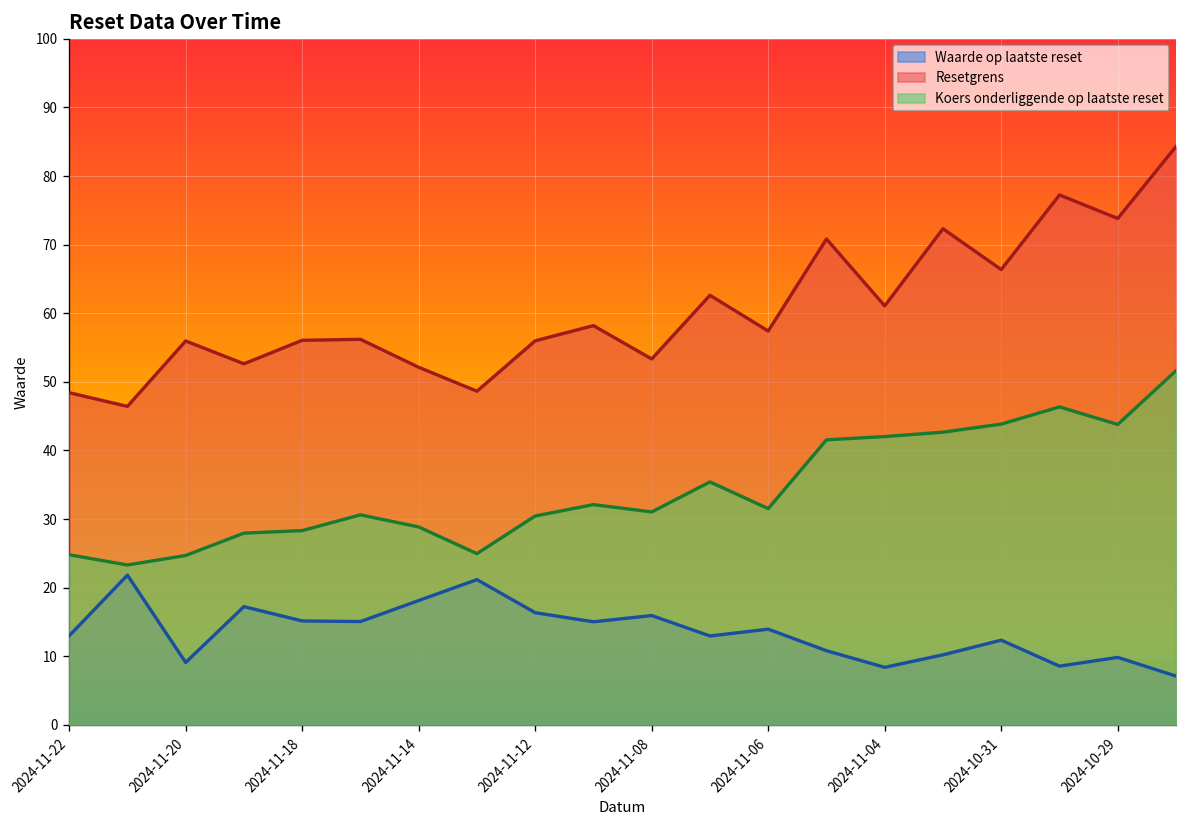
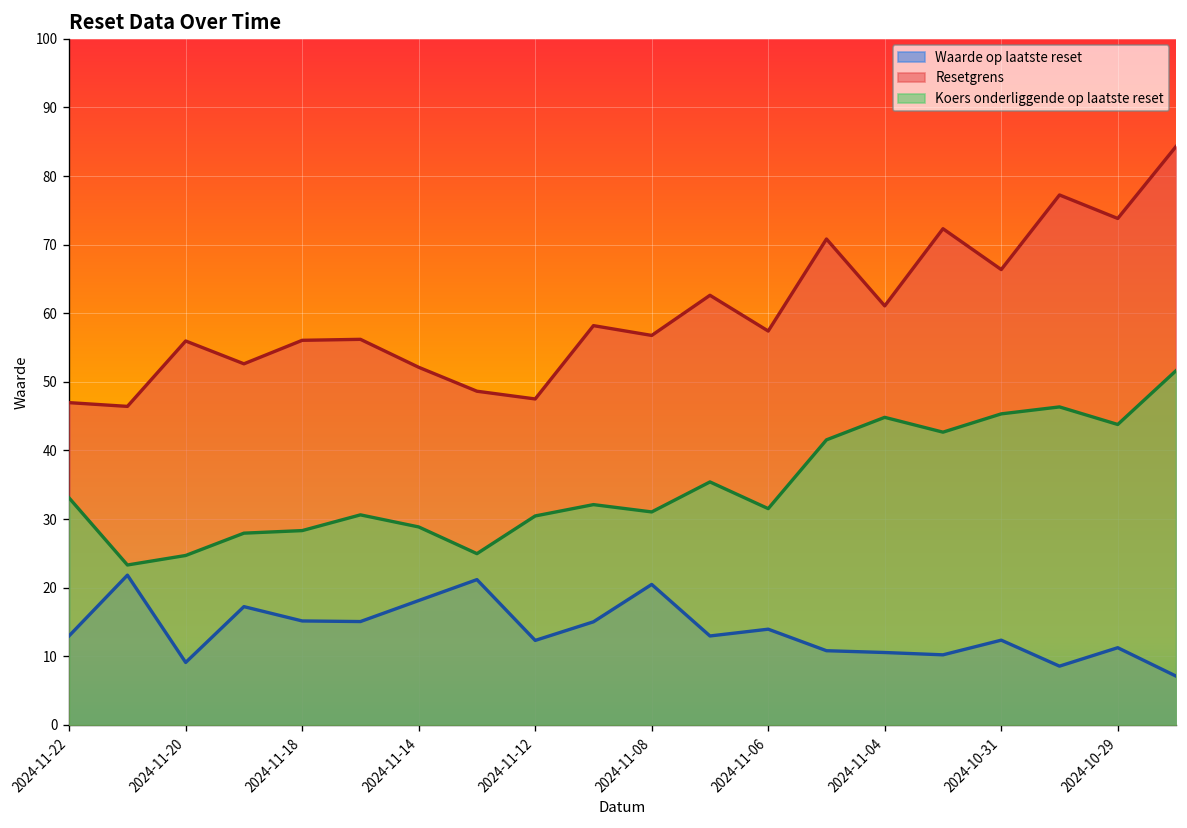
Resetgrens, 2024-11-22: 48 -> 47
Koers onderliggende op laatste reset, 2024-11-22: 25 -> 33
Waarde op laatste reset, 2024-11-12: 16 -> 12
Resetgrens, 2024-11-12: 56 -> 48
Waarde op laatste reset, 2024-11-08: 16 -> 20
Resetgrens, 2024-11-08: 53 -> 57
Waarde op laatste reset, 2024-11-04: 8 -> 11
Koers onderliggende op laatste reset, 2024-11-04: 42 -> 45
Koers onderliggende op laatste reset, 2024-10-31: 44 -> 45
Waarde op laatste reset, 2024-10-29: 10 -> 11
